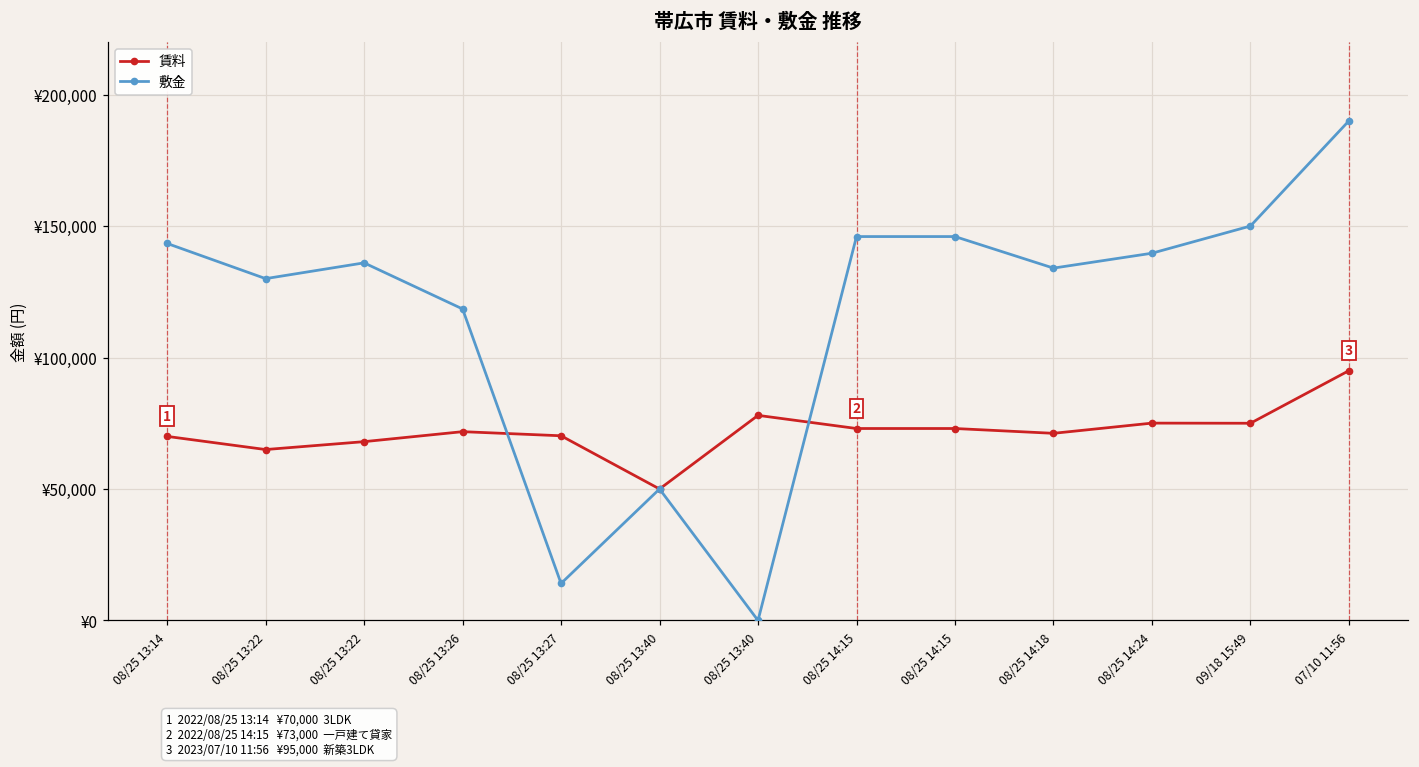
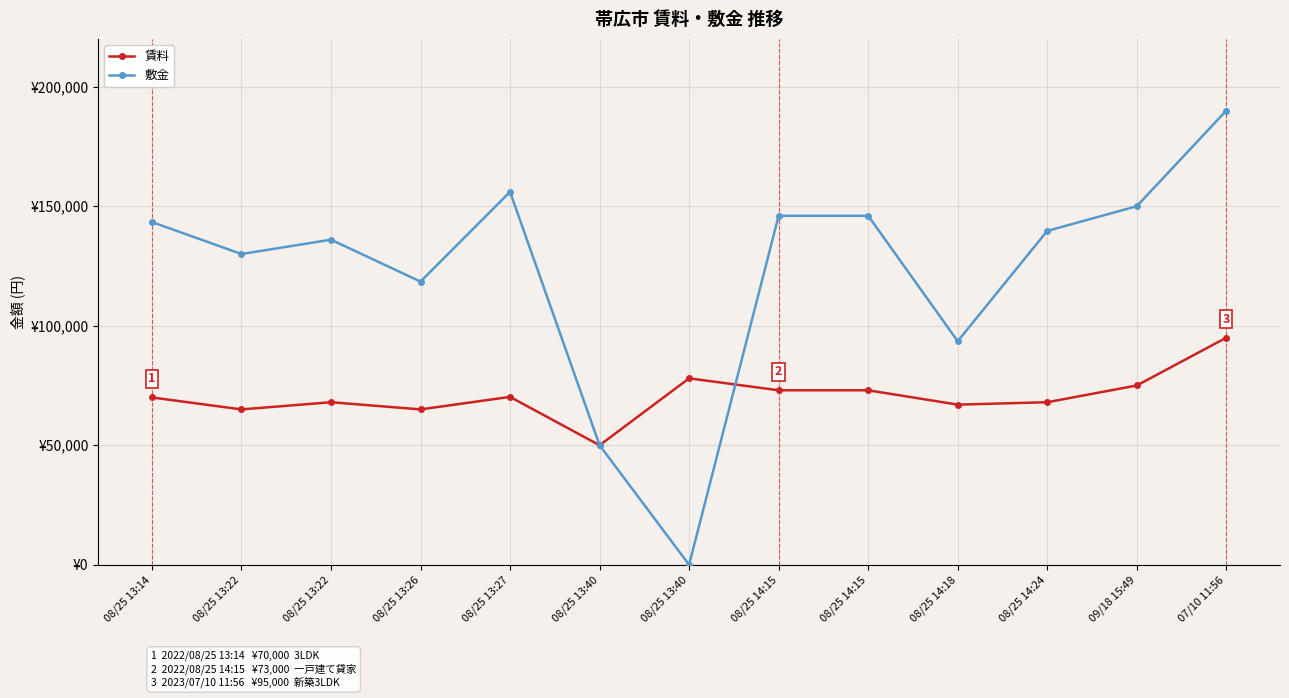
賃料, 08/25 13:26: ¥72,000 -> ¥65,000
敷金, 08/25 13:27: ¥14,000 -> ¥156,000
賃料, 08/25 14:18: ¥71,000 -> ¥67,000
敷金, 08/25 14:18: ¥134,000 -> ¥94,000
賃料, 08/25 14:24: ¥75,000 -> ¥68,000
